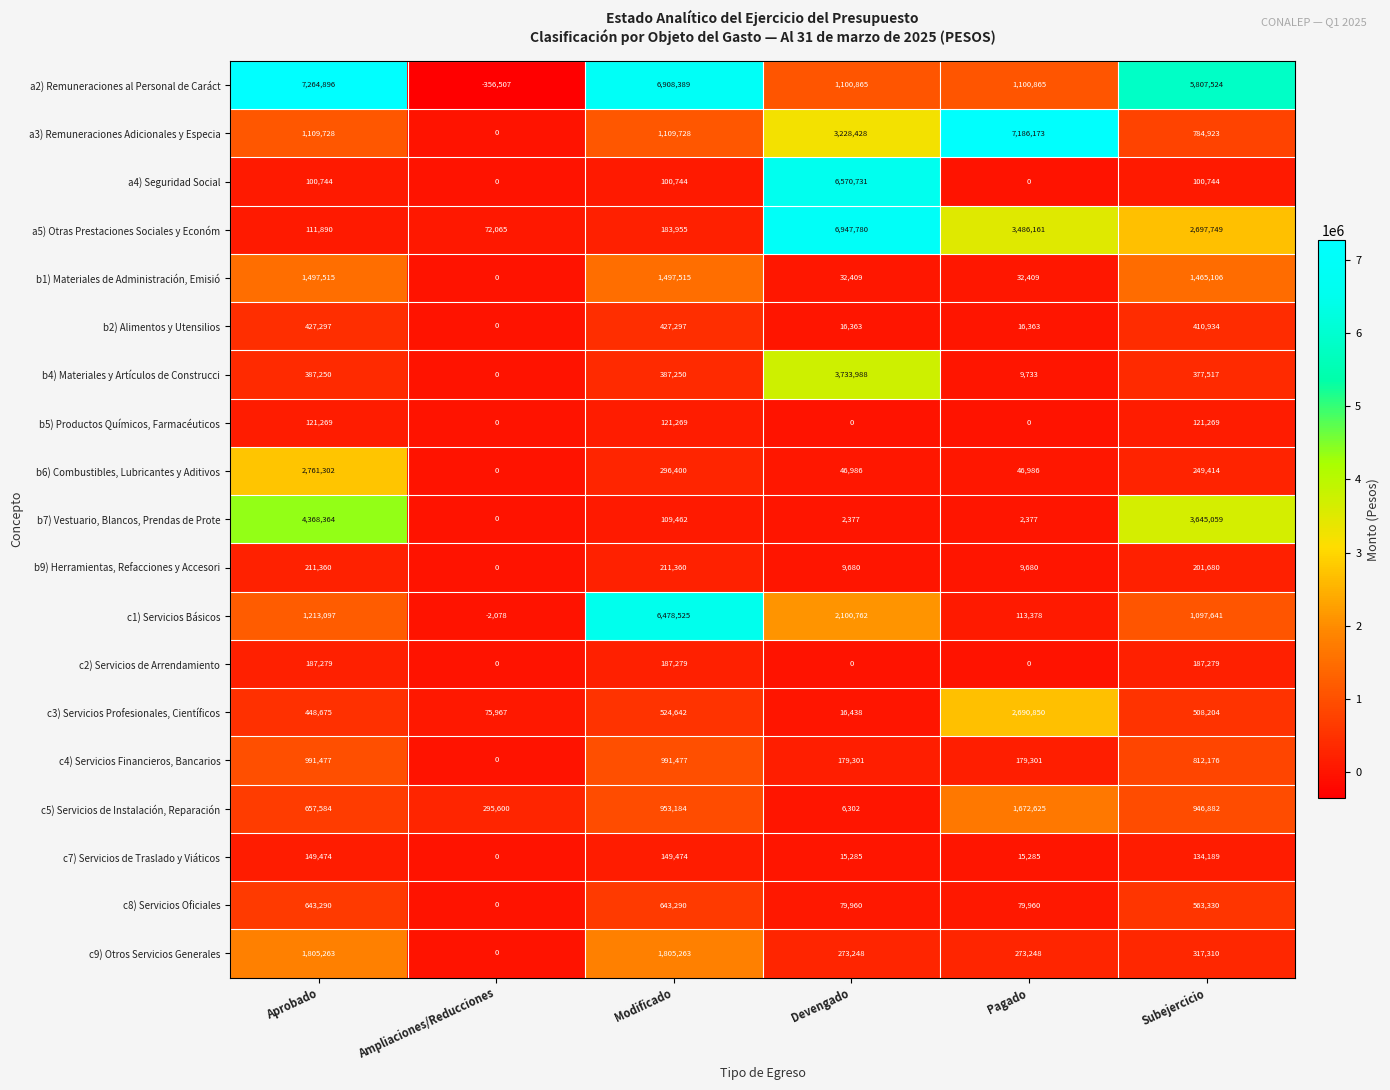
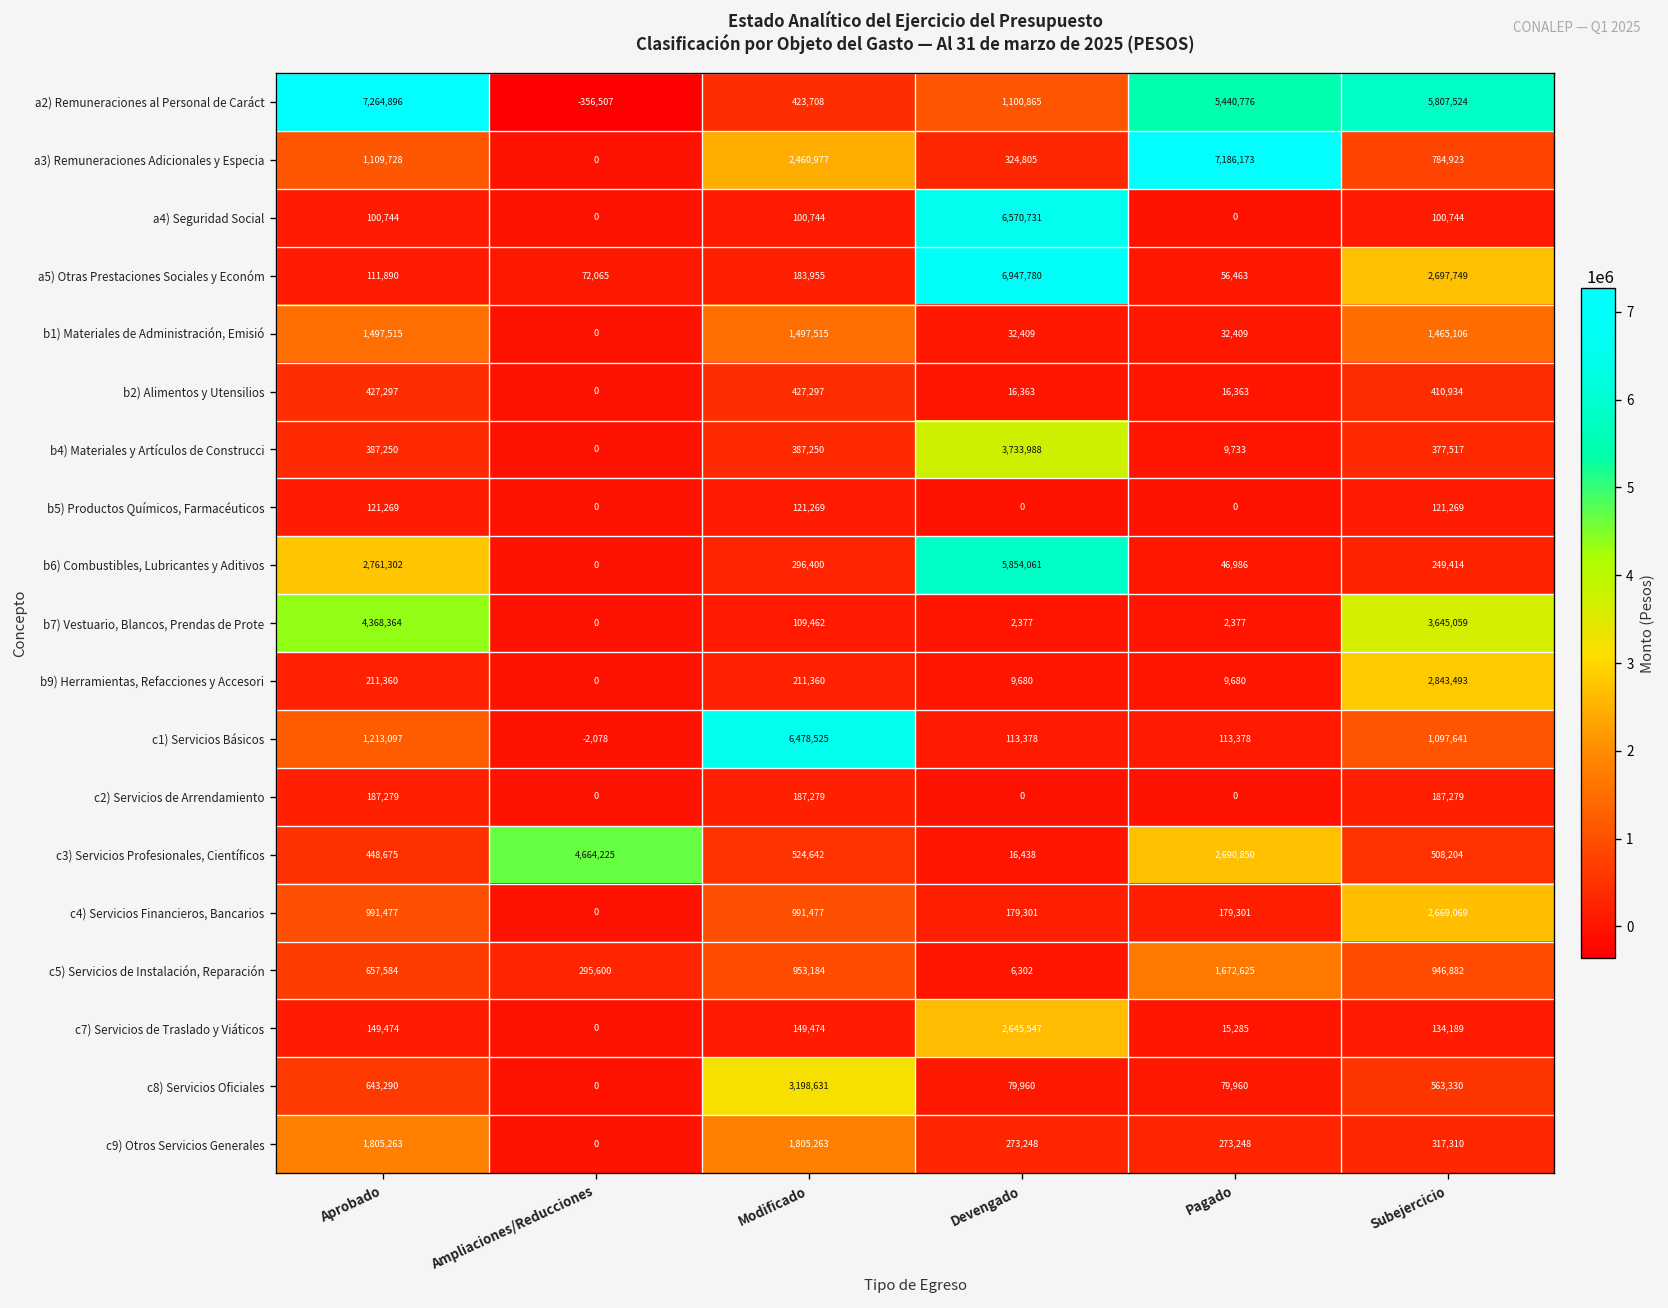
a2) Remuneraciones al Personal de Caráct, Modificado: 6,908,389 -> 423,708
a2) Remuneraciones al Personal de Caráct, Pagado: 1,100,865 -> 5,440,776
a3) Remuneraciones Adicionales y Especia, Modificado: 1,109,728 -> 2,460,977
a3) Remuneraciones Adicionales y Especia, Devengado: 3,228,428 -> 324,805
a5) Otras Prestaciones Sociales y Económ, Pagado: 3,486,161 -> 56,463
b6) Combustibles, Lubricantes y Aditivos, Devengado: 46,986 -> 5,854,061
b9) Herramientas, Refacciones y Accesori, Subejercicio: 201,680 -> 2,843,493
c1) Servicios Básicos, Devengado: 2,100,762 -> 113,378
c3) Servicios Profesionales, Científicos, Ampliaciones/Reducciones: 75,967 -> 4,664,225
c4) Servicios Financieros, Bancarios, Subejercicio: 812,176 -> 2,669,069
c7) Servicios de Traslado y Viáticos, Devengado: 15,285 -> 2,645,547
c8) Servicios Oficiales, Modificado: 643,290 -> 3,198,631
